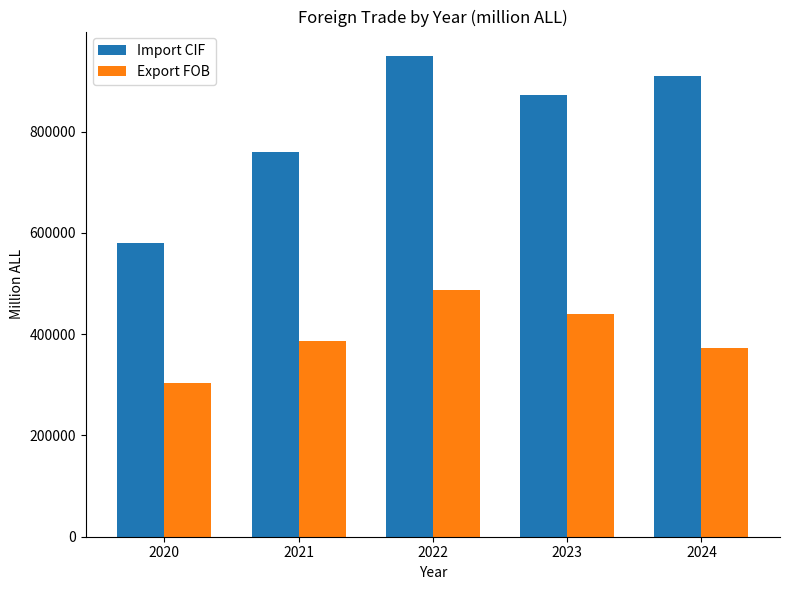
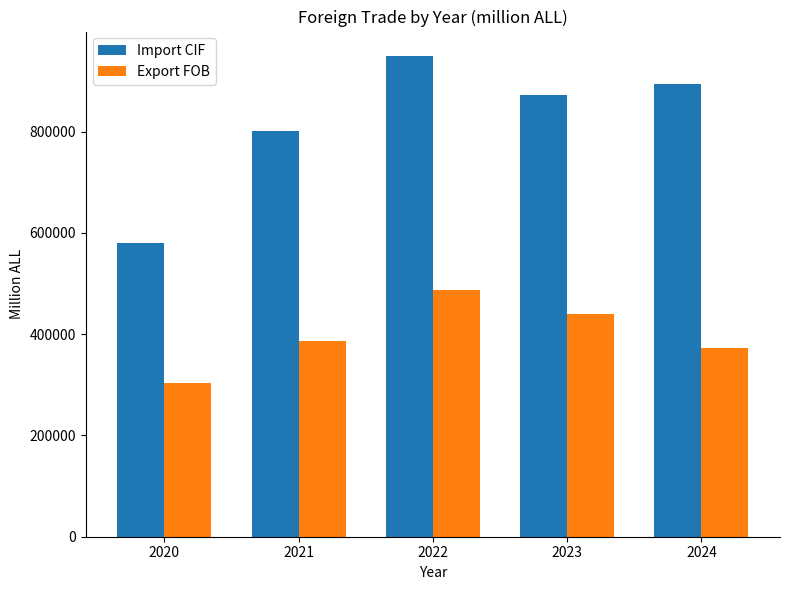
Import CIF, 2021: 760000 -> 800000
Import CIF, 2024: 910000 -> 890000
